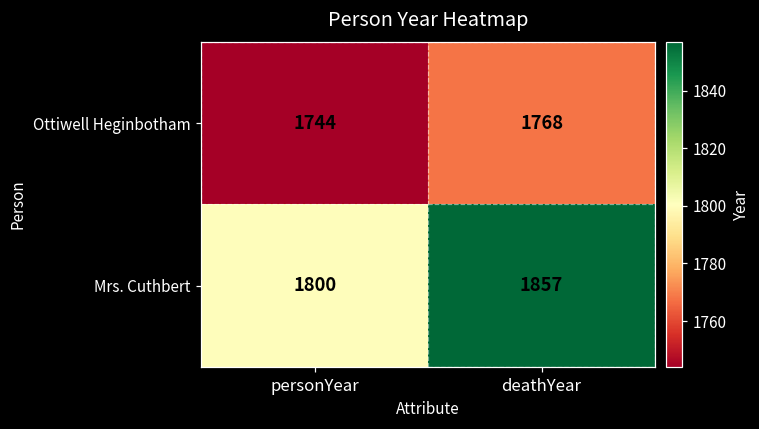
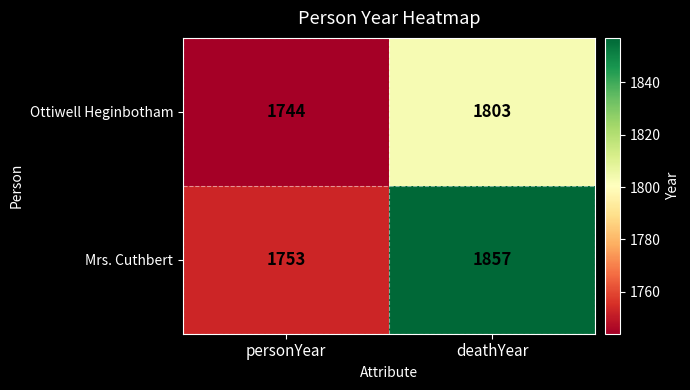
Ottiwell Heginbotham, deathYear: 1768 -> 1803
Mrs. Cuthbert, personYear: 1800 -> 1753
